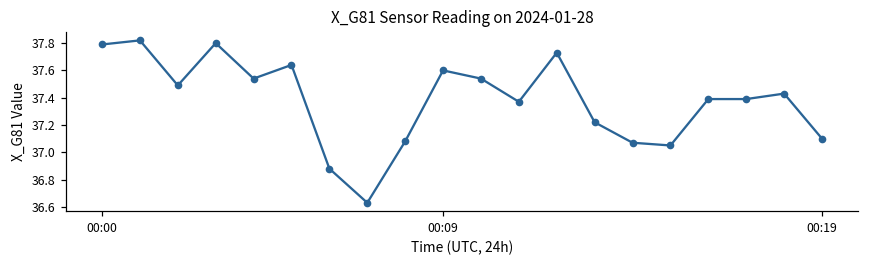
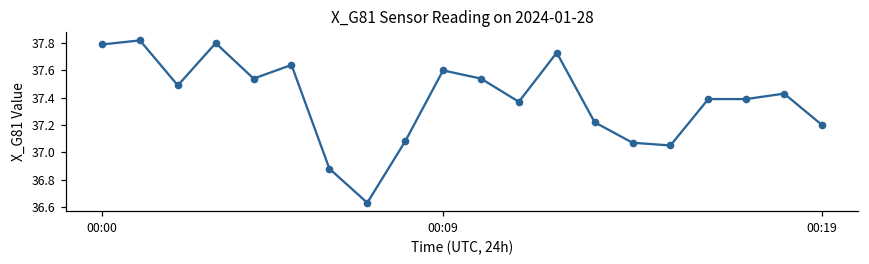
00:19: 37.1 -> 37.2
